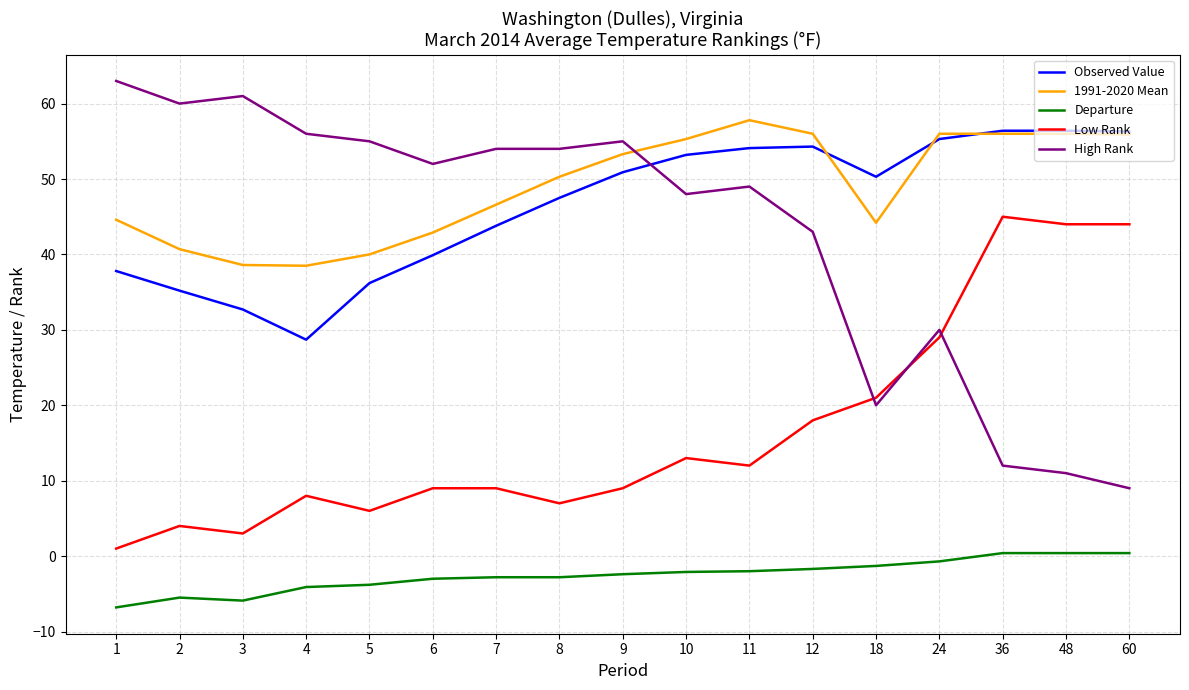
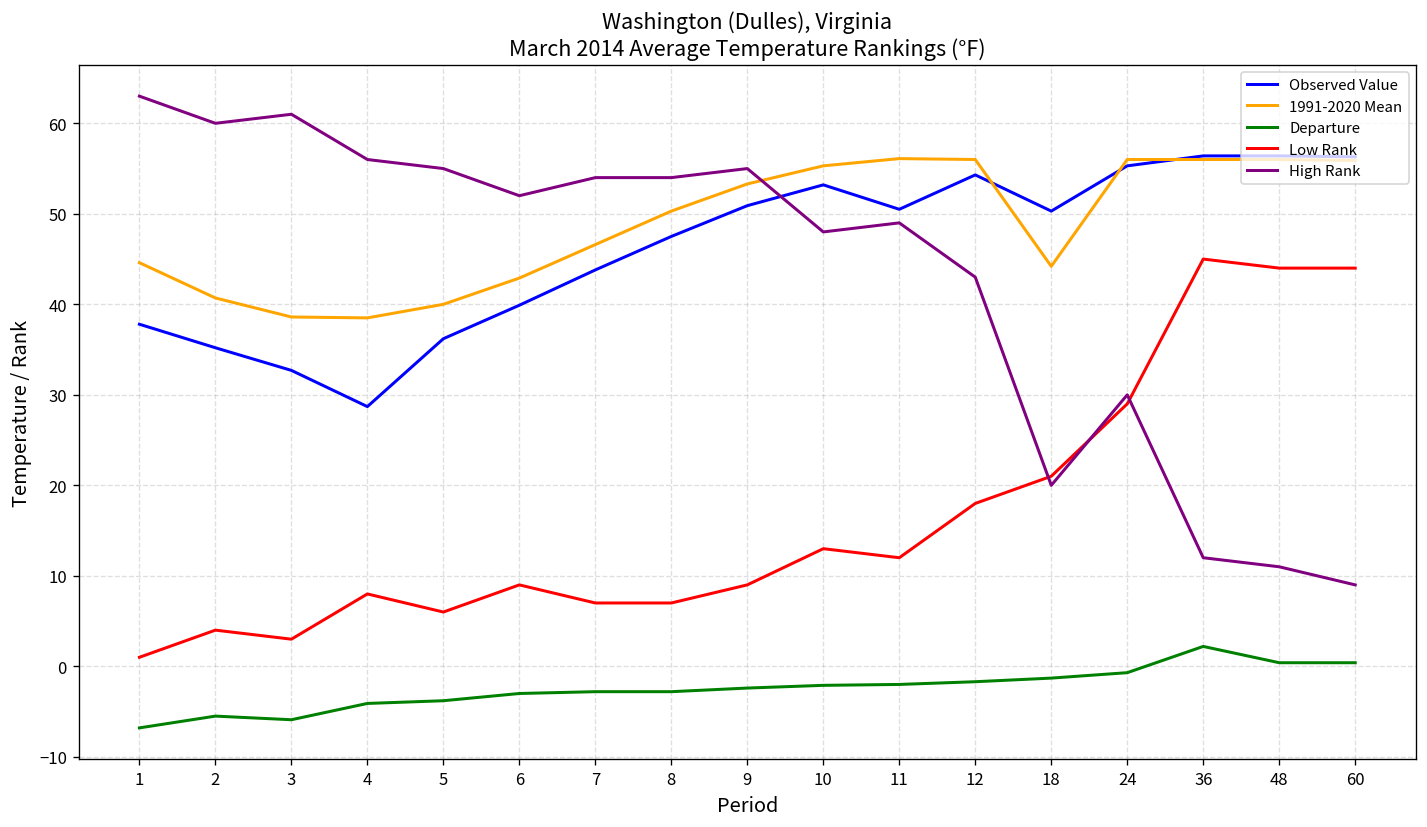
Low Rank, 7: 9 -> 7
Observed Value, 11: 54 -> 51
1991-2020 Mean, 11: 58 -> 56
Departure, 36: 0 -> 2
